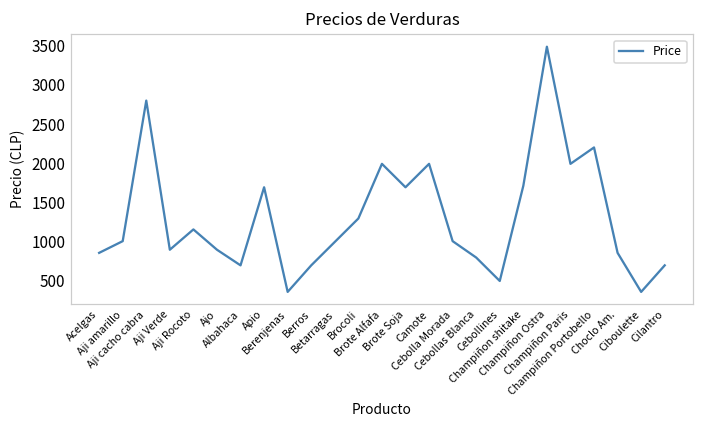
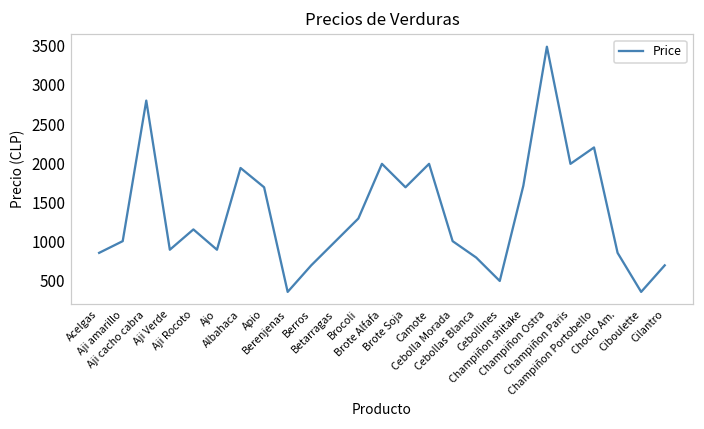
Albahaca: 700 -> 1900
